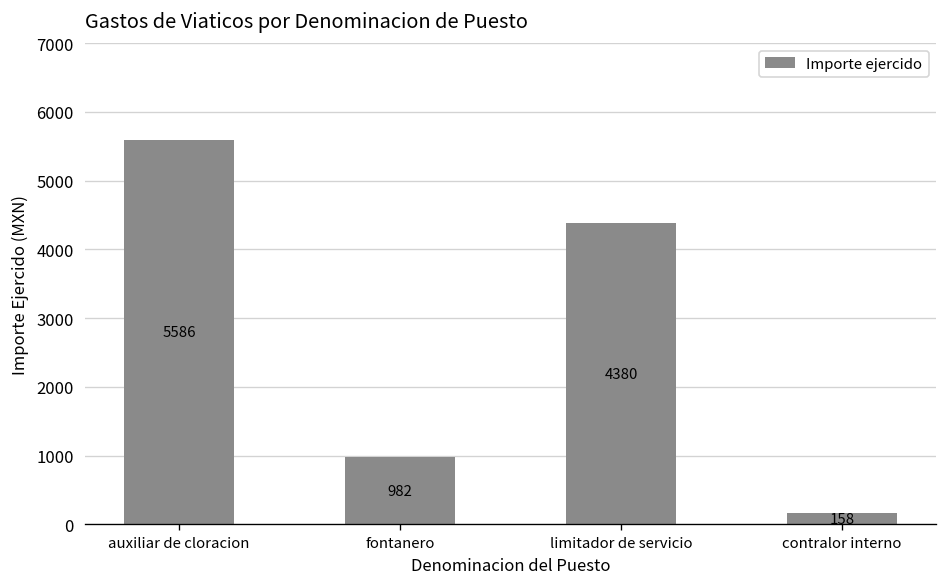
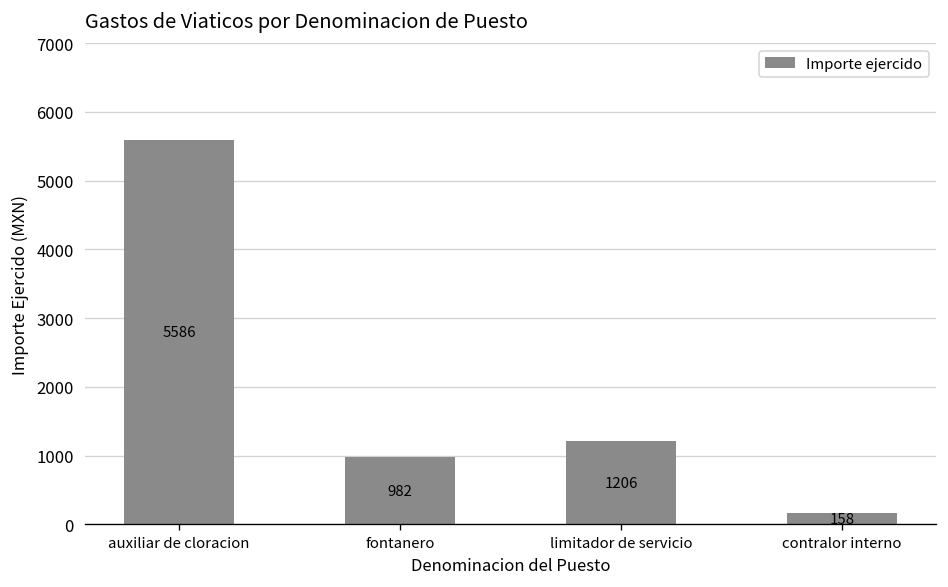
limitador de servicio: 4380 -> 1206
